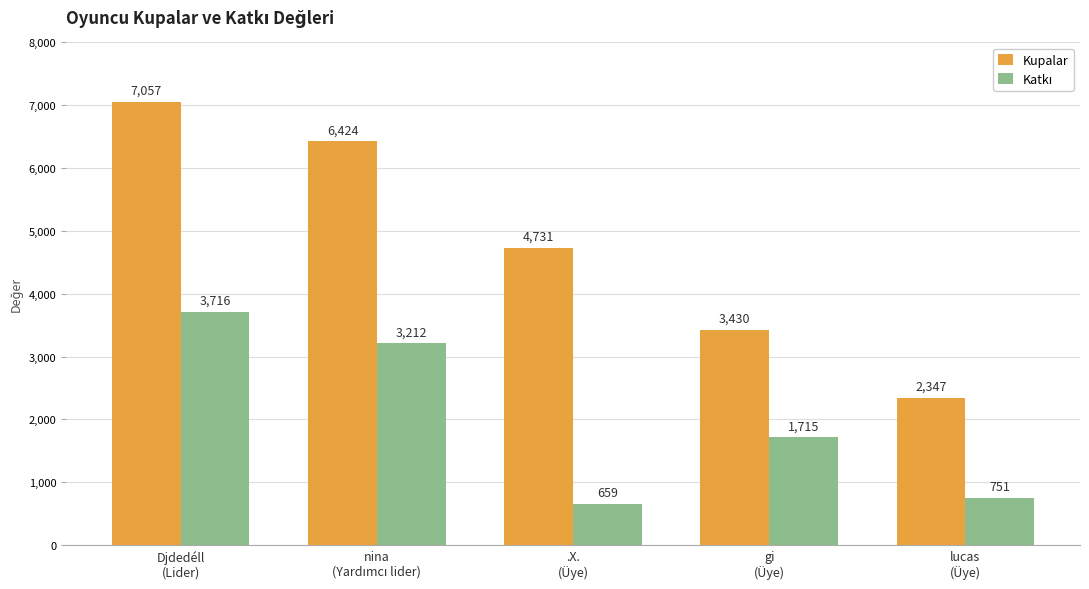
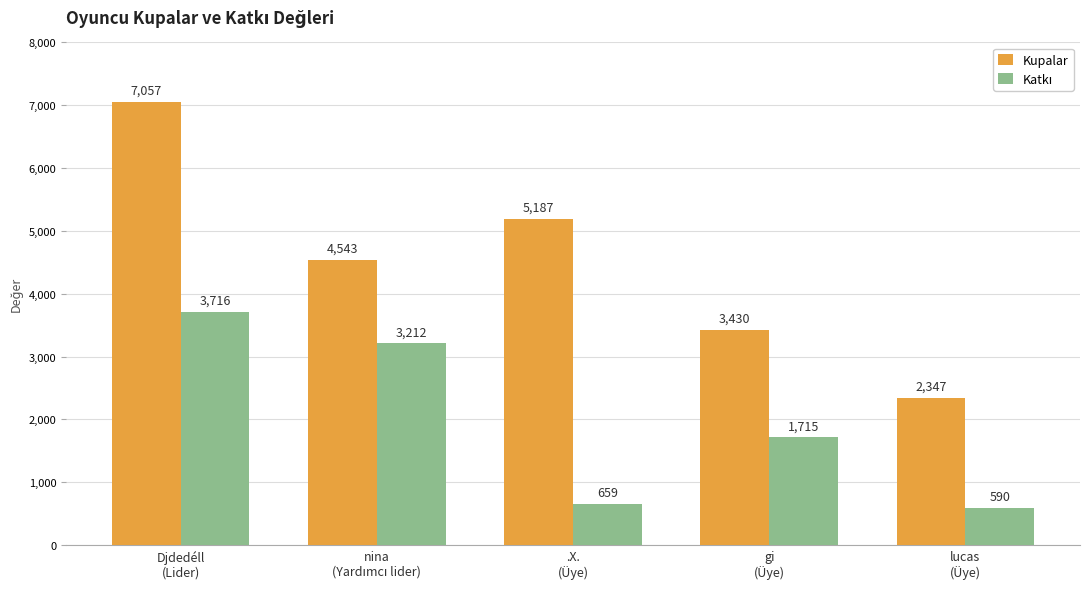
Kupalar, nina (Yardımcı lider): 6,424 -> 4,543
Kupalar, .X. (Üye): 4,731 -> 5,187
Katkı, lucas (Üye): 751 -> 590
